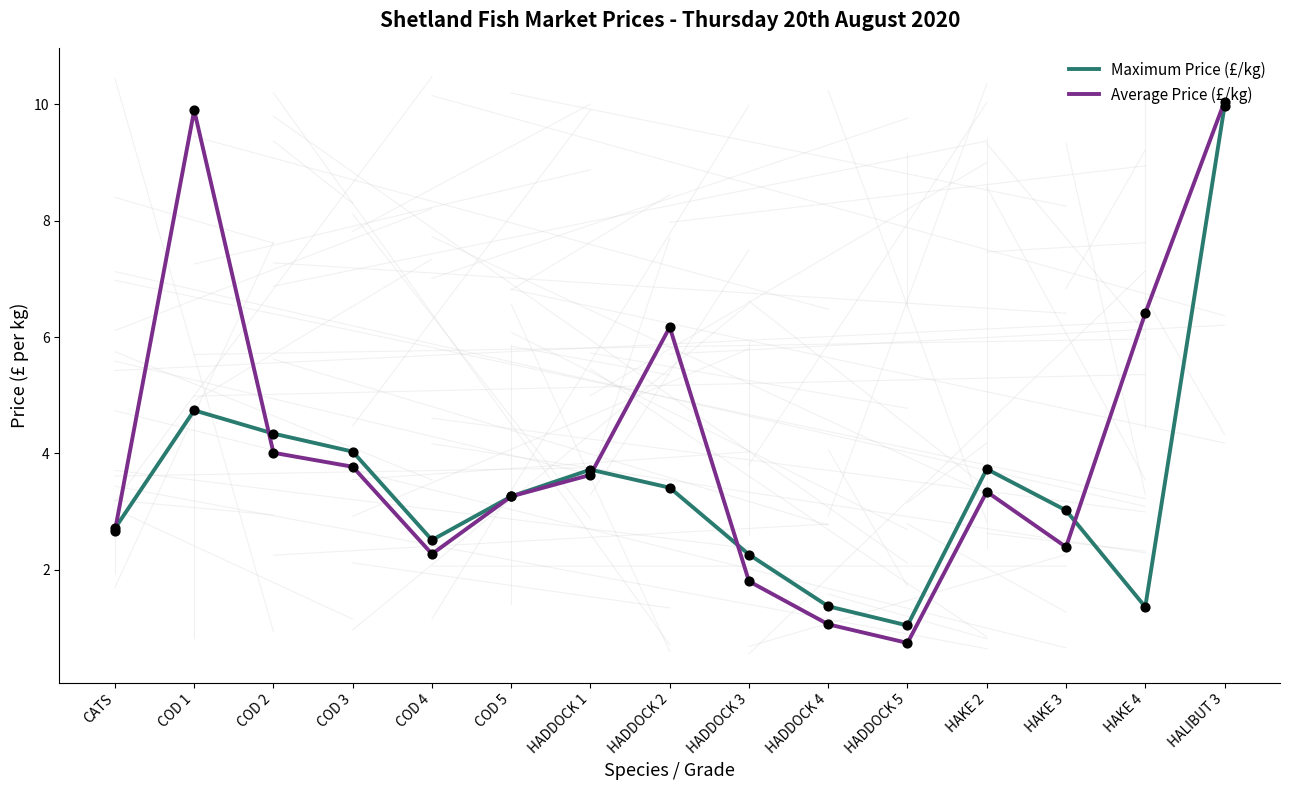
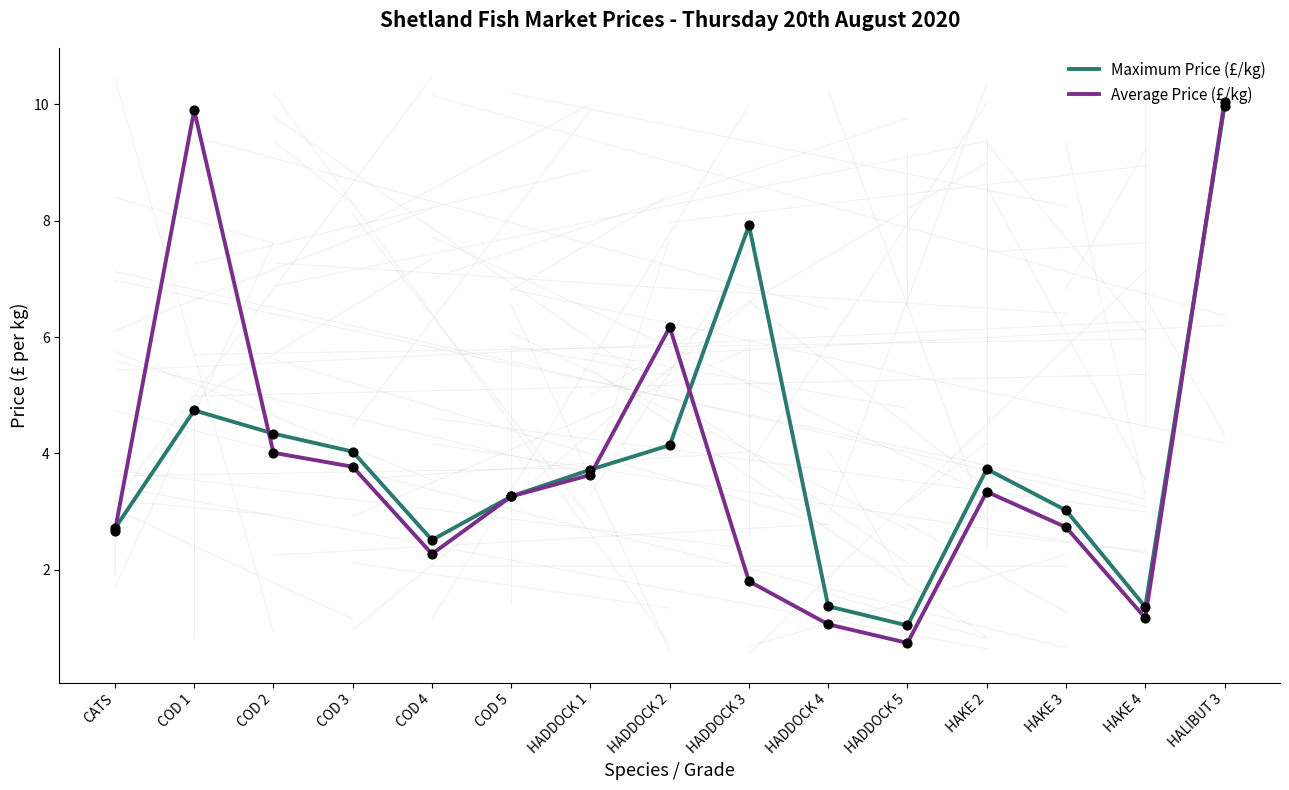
Maximum Price (£/kg), HADDOCK 2: 3.4 -> 4.1
Maximum Price (£/kg), HADDOCK 3: 2.3 -> 7.9
Average Price (£/kg), HAKE 3: 2.4 -> 2.7
Average Price (£/kg), HAKE 4: 6.4 -> 1.2
